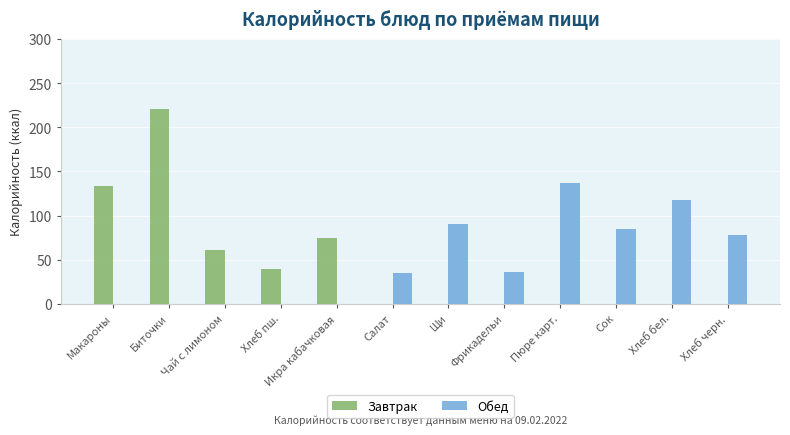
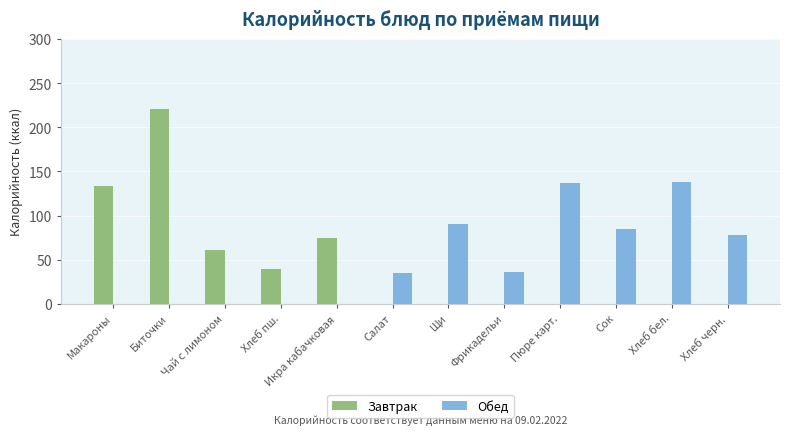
Обед, Хлеб бел.: 120 -> 140
